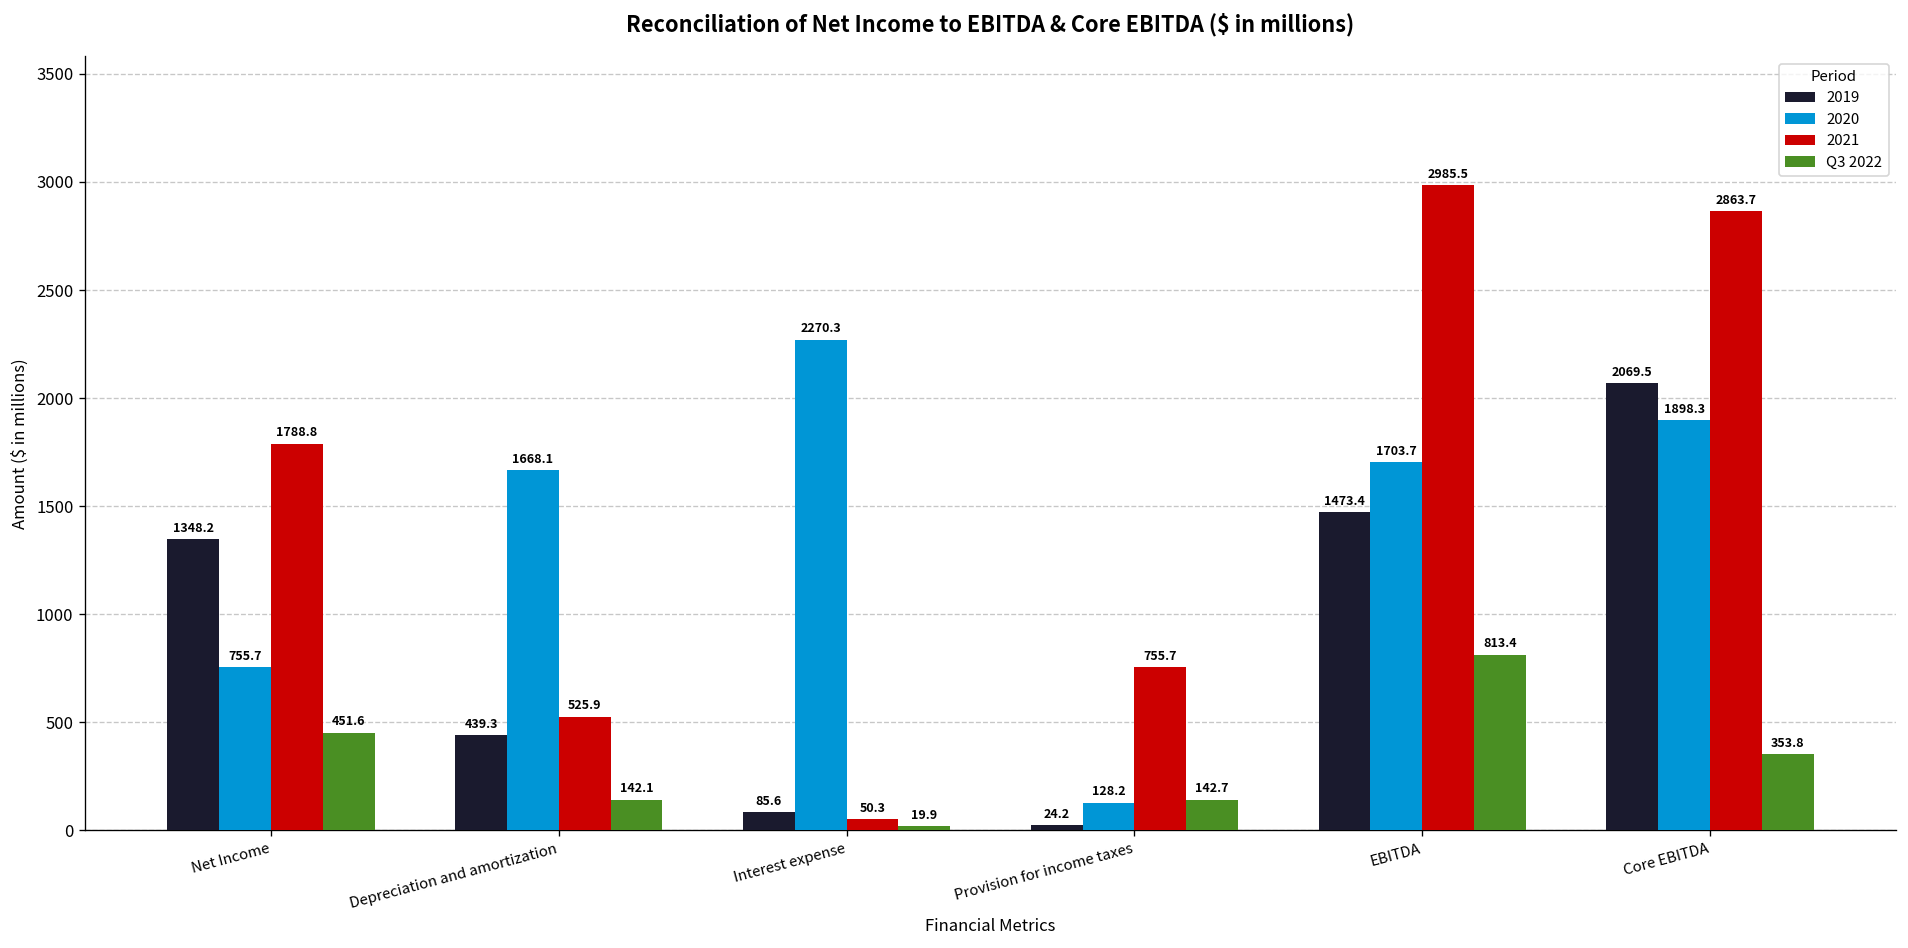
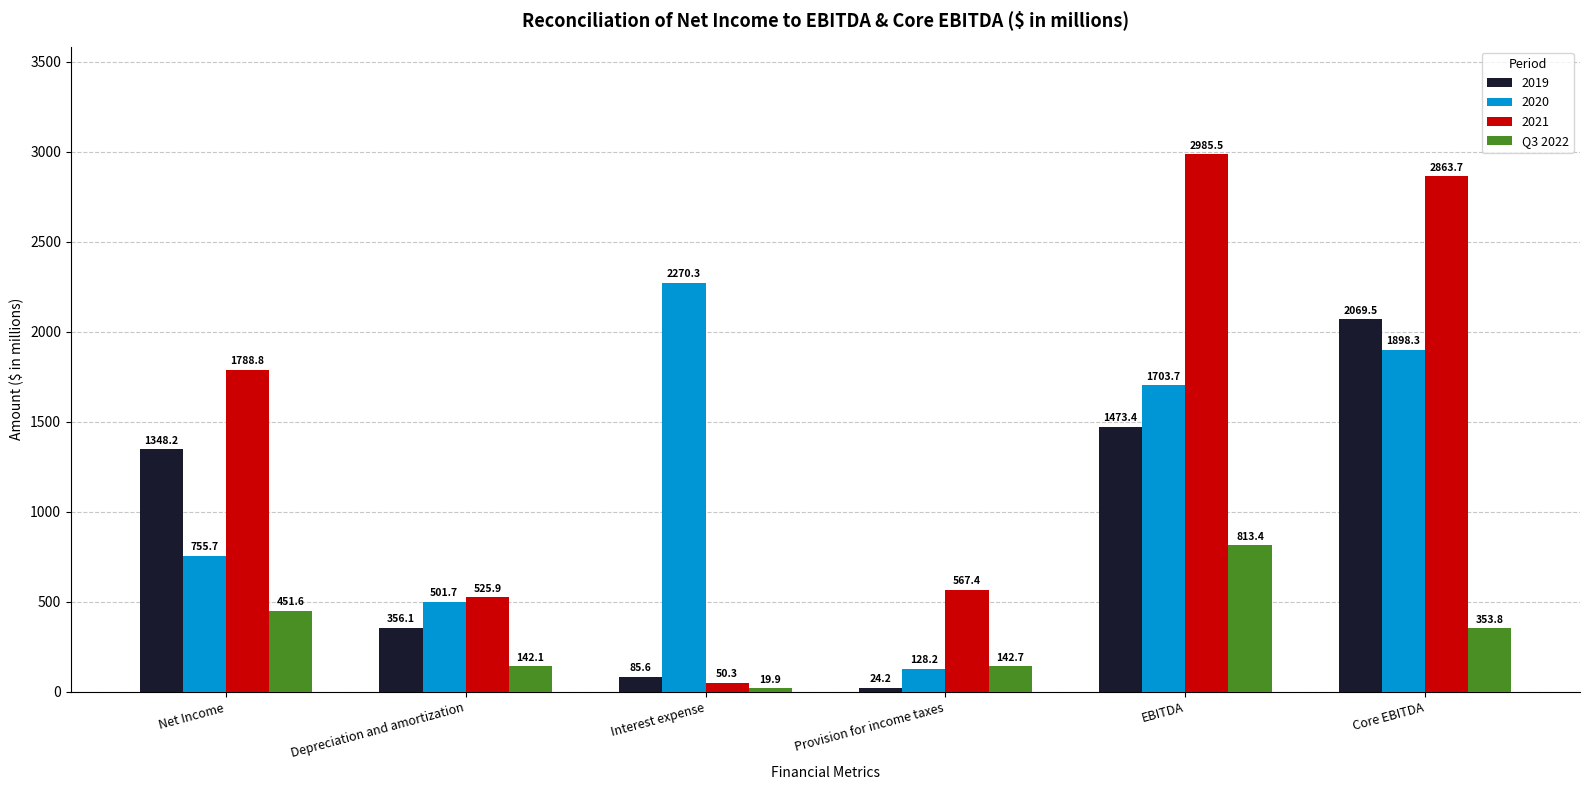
2019, Depreciation and amortization: 439.3 -> 356.1
2020, Depreciation and amortization: 1668.1 -> 501.7
2021, Provision for income taxes: 755.7 -> 567.4
